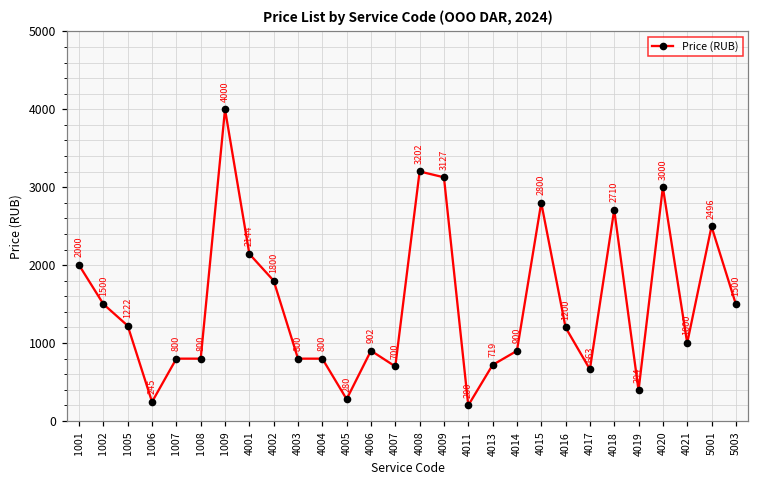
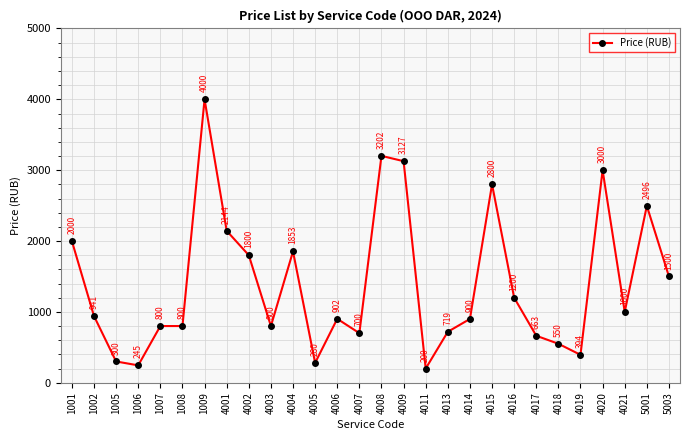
1002: 1500 -> 941
1005: 1222 -> 300
4004: 800 -> 1853
4018: 2710 -> 550
